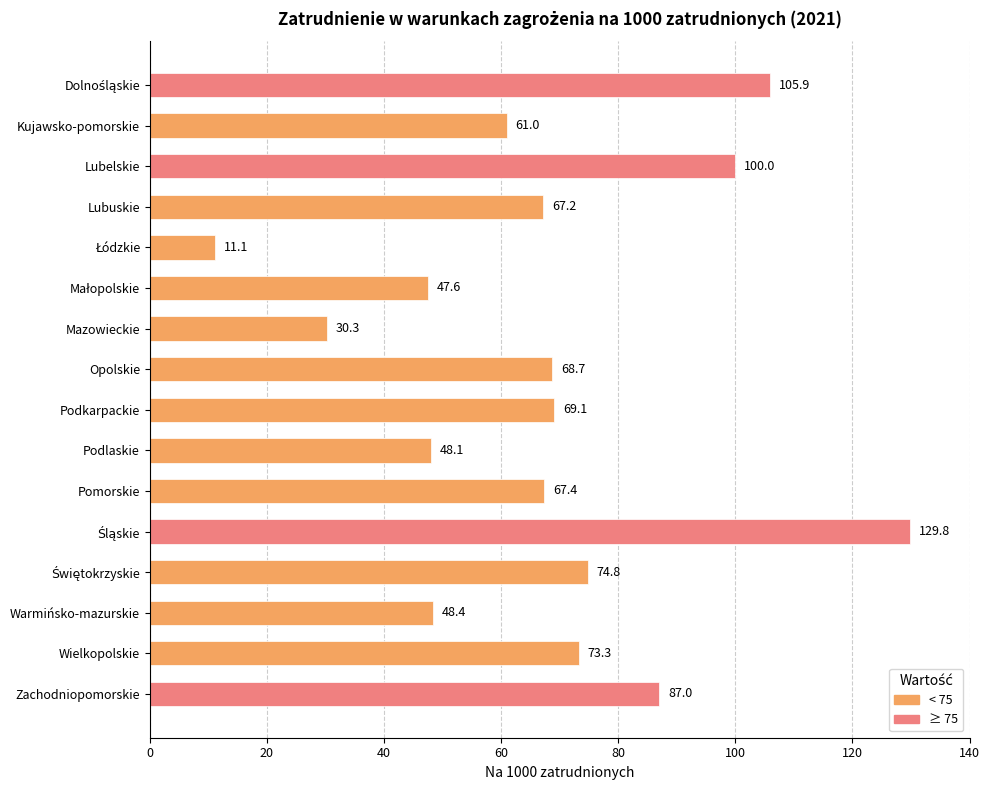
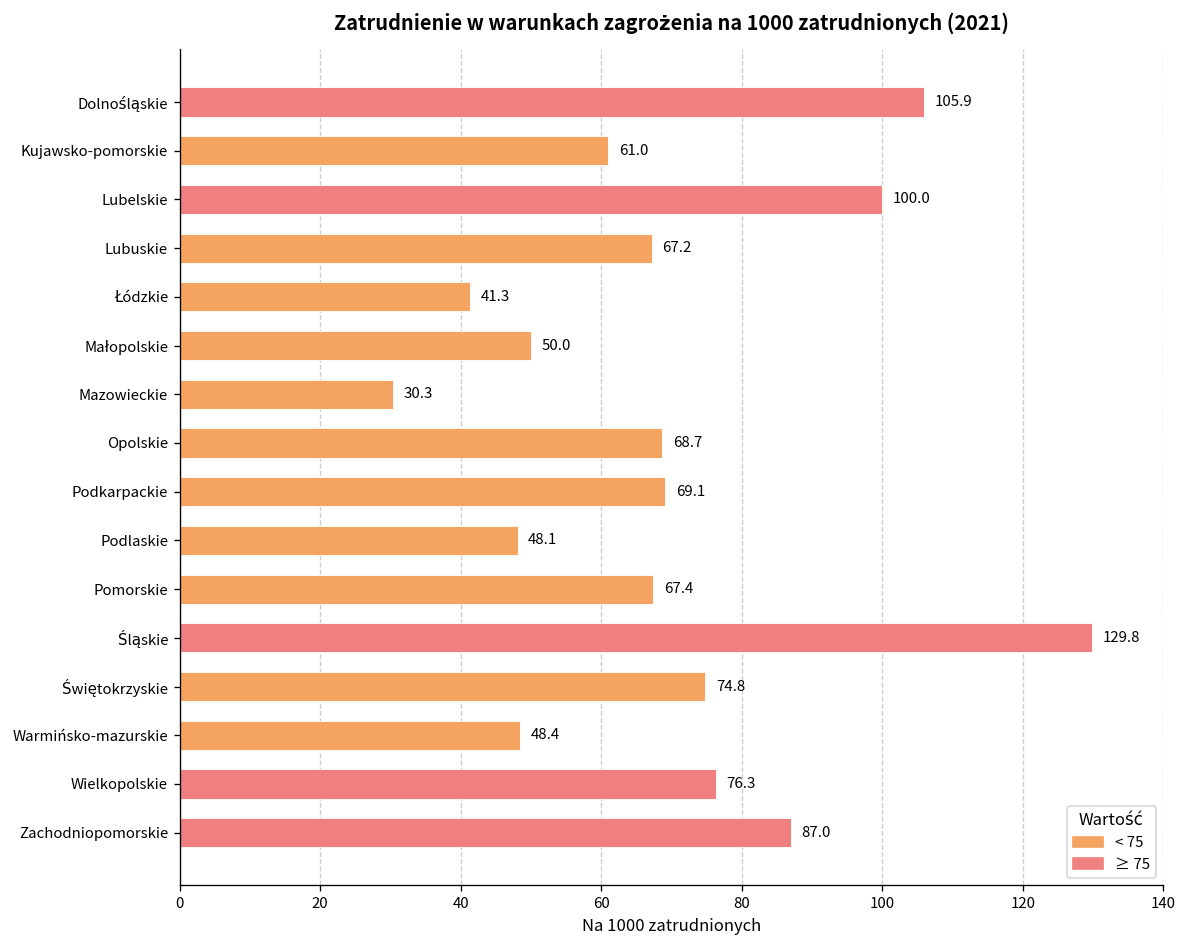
Łódzkie: 11.1 -> 41.3
Małopolskie: 47.6 -> 50.0
Wielkopolskie: 73.3 -> 76.3
